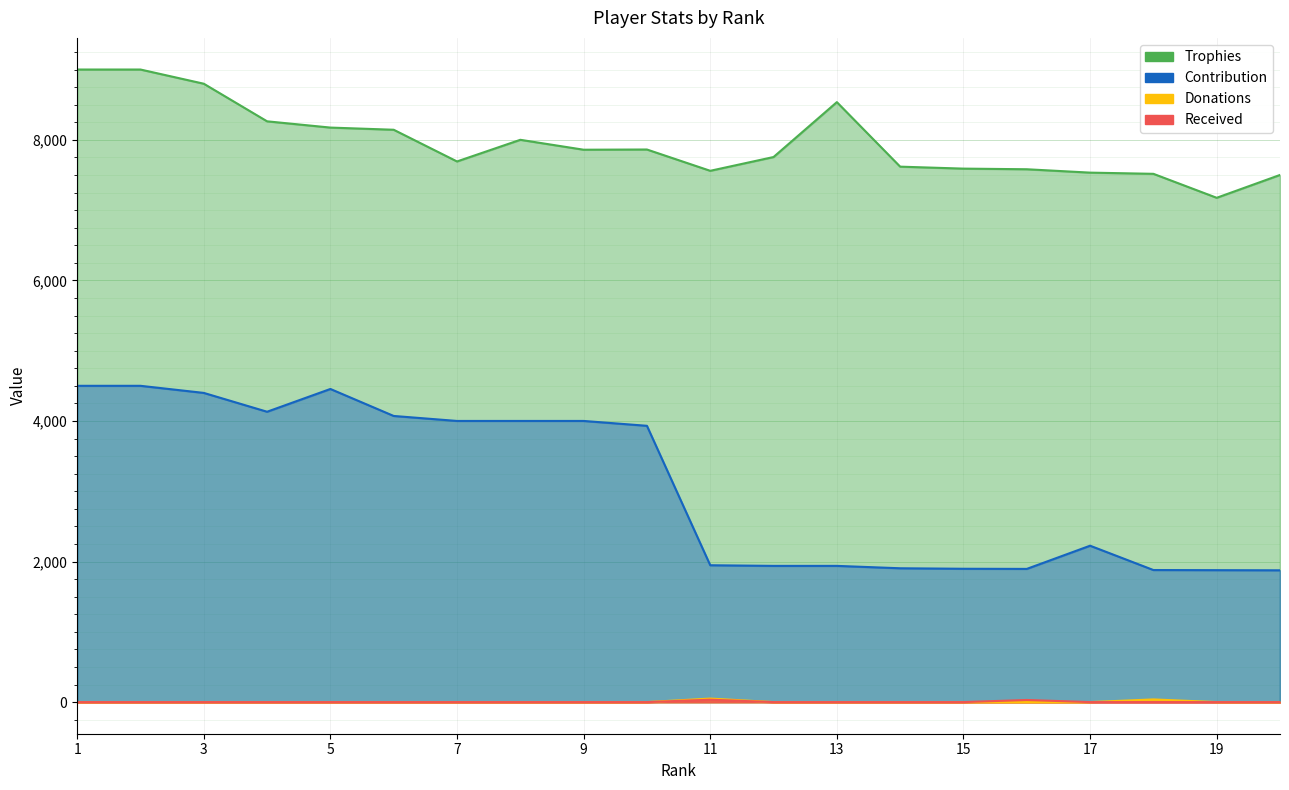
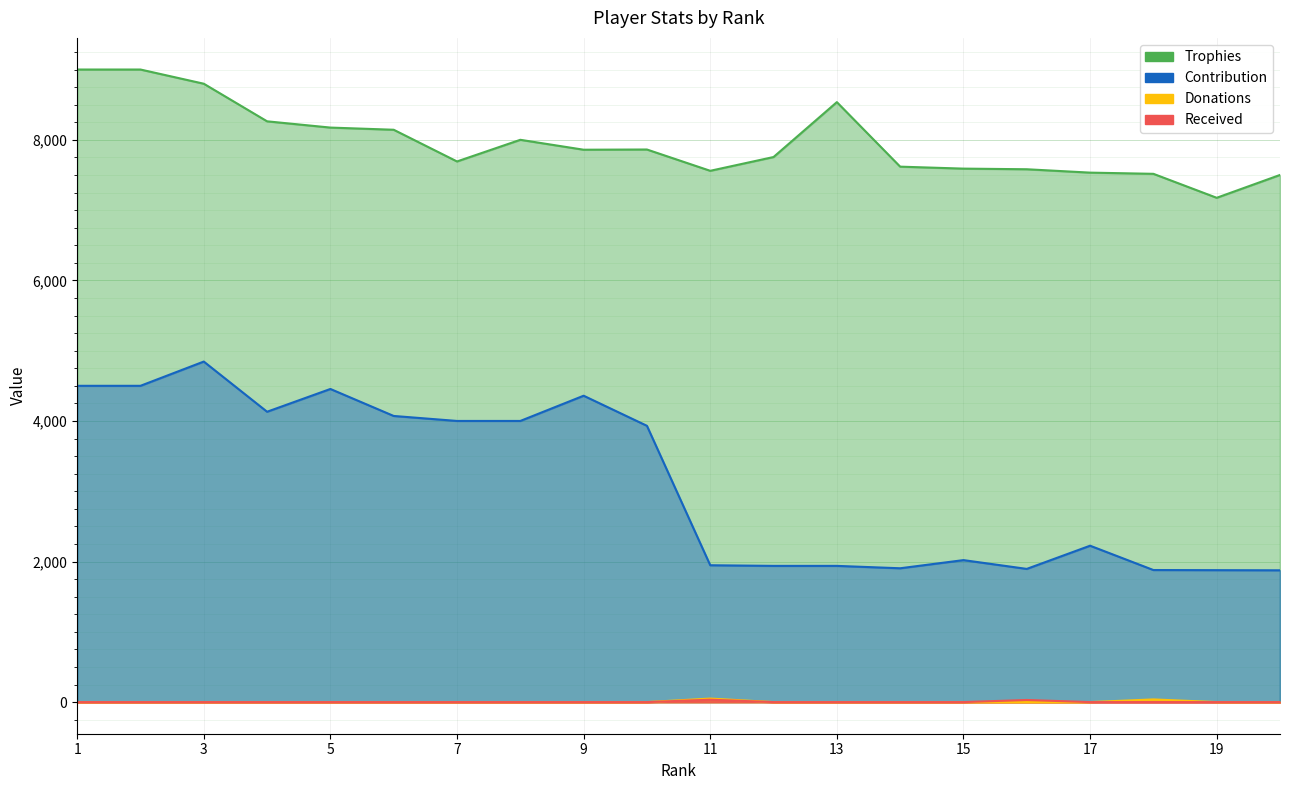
Contribution, 3: 4,400 -> 4,800
Contribution, 9: 4,000 -> 4,400
Contribution, 15: 1,900 -> 2,000
